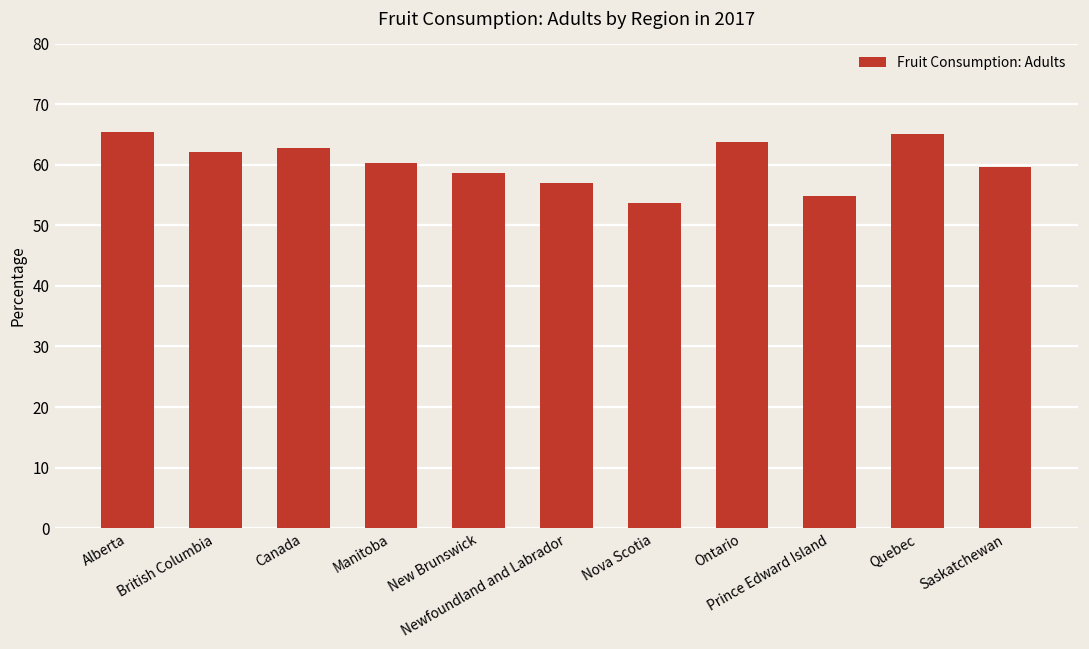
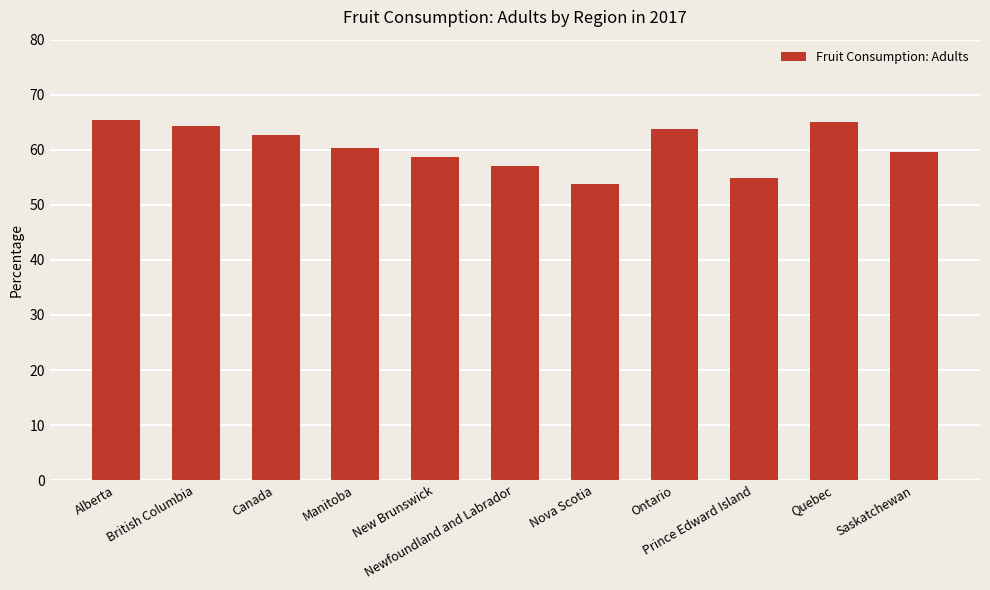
British Columbia: 62 -> 64
